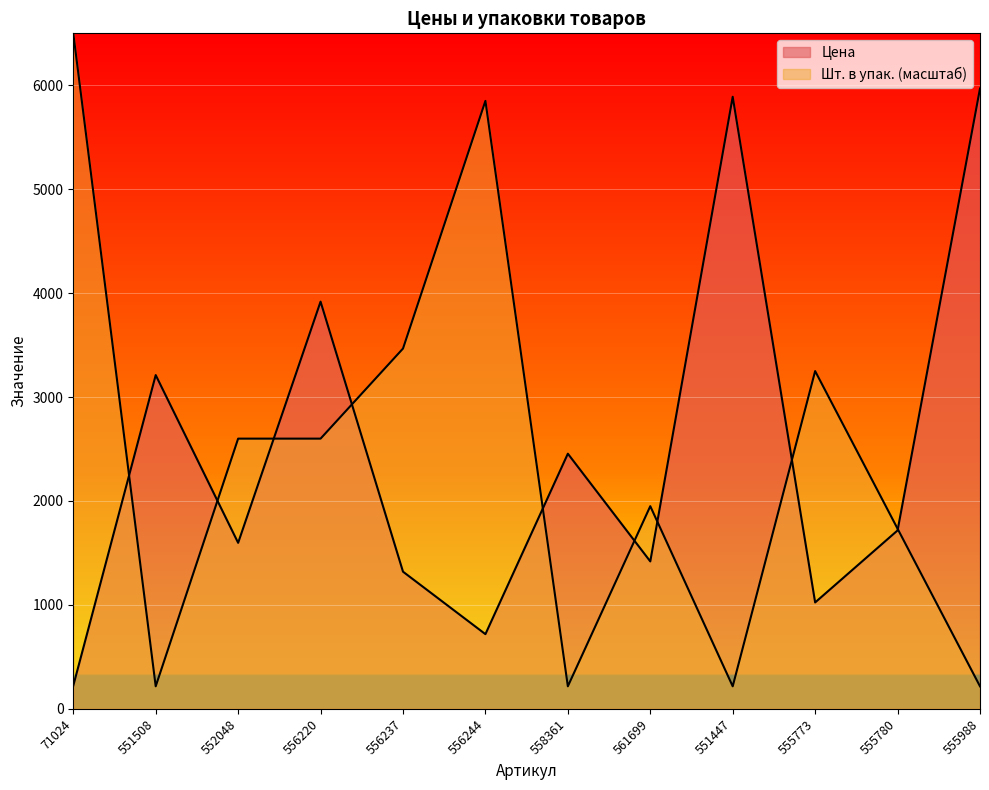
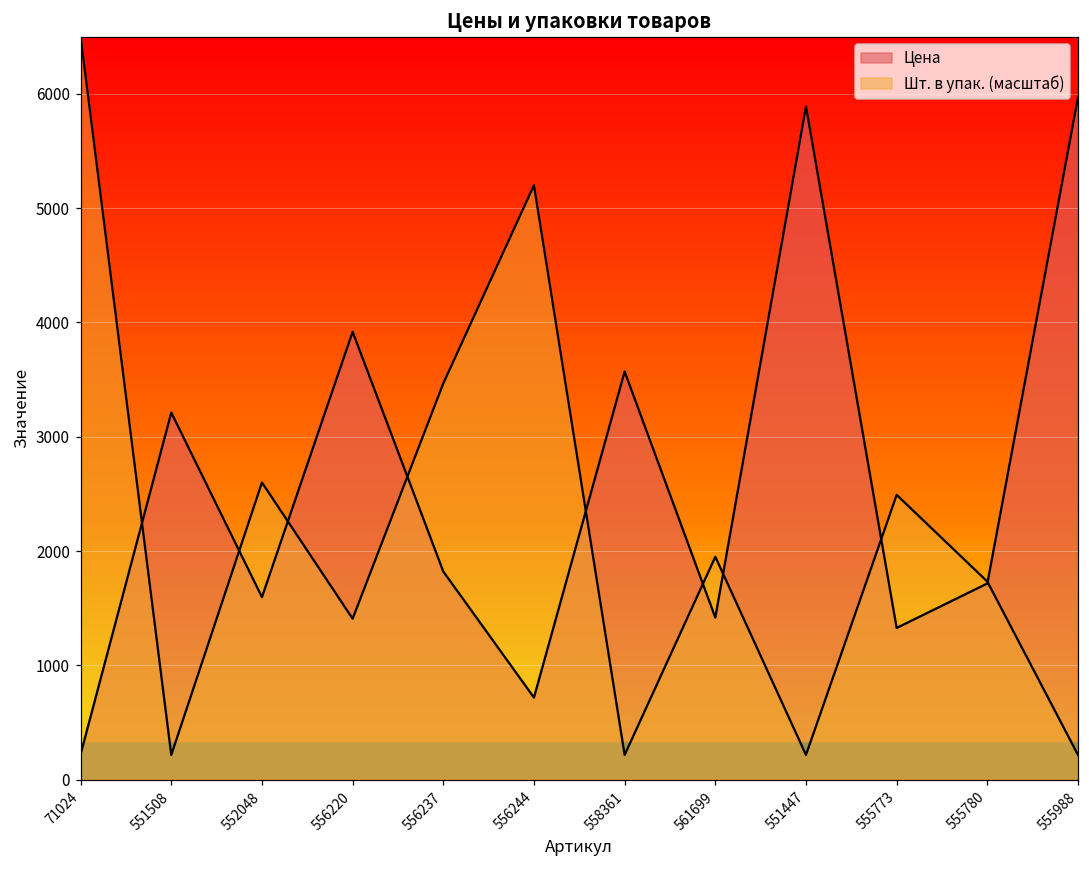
Шт. в упак. (масштаб), 556220: 2600 -> 1410
Цена, 556237: 1320 -> 1820
Шт. в упак. (масштаб), 556244: 5850 -> 5200
Цена, 558361: 2460 -> 3570
Цена, 555773: 1020 -> 1330
Шт. в упак. (масштаб), 555773: 3250 -> 2490
